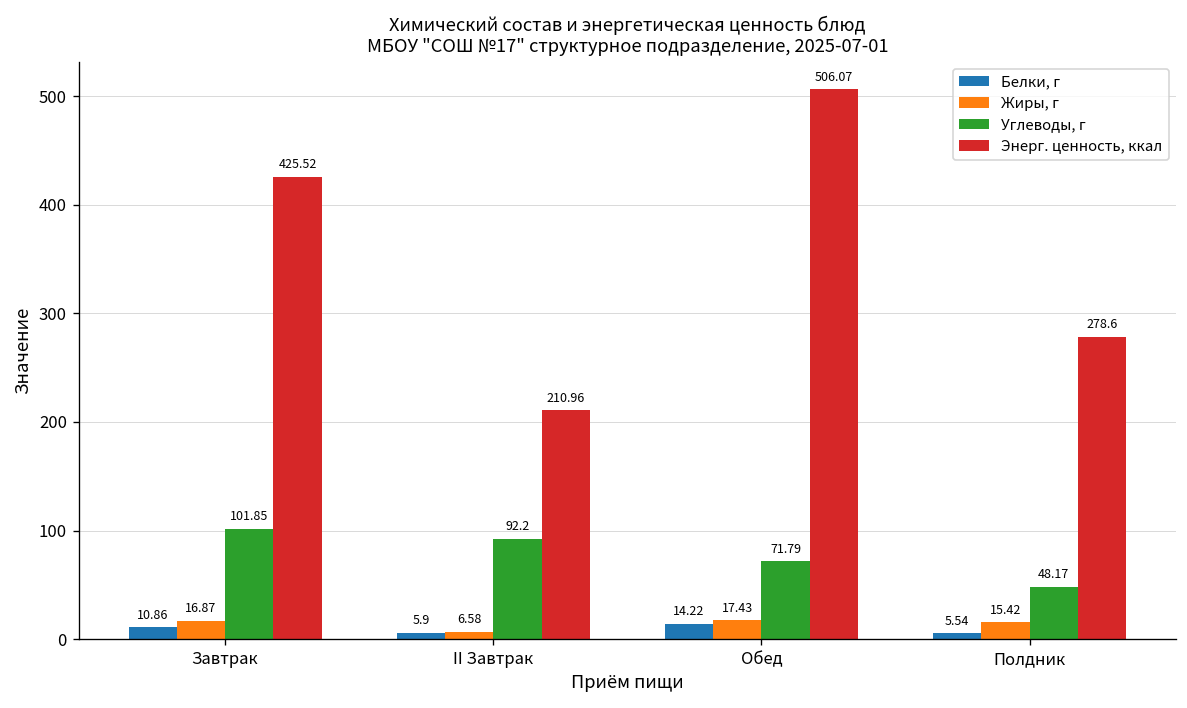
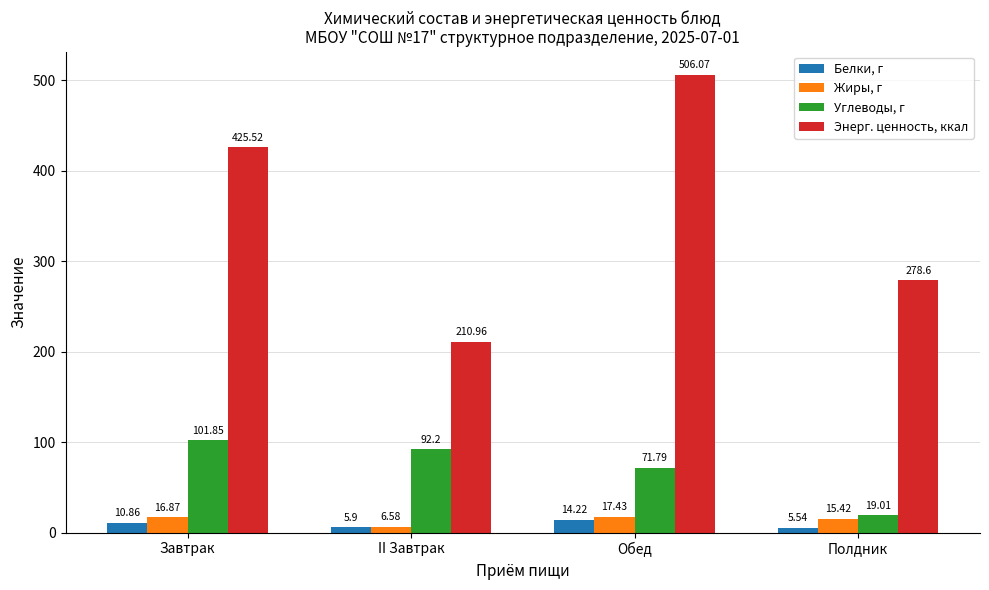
Углеводы, г, Полдник: 48.17 -> 19.01
